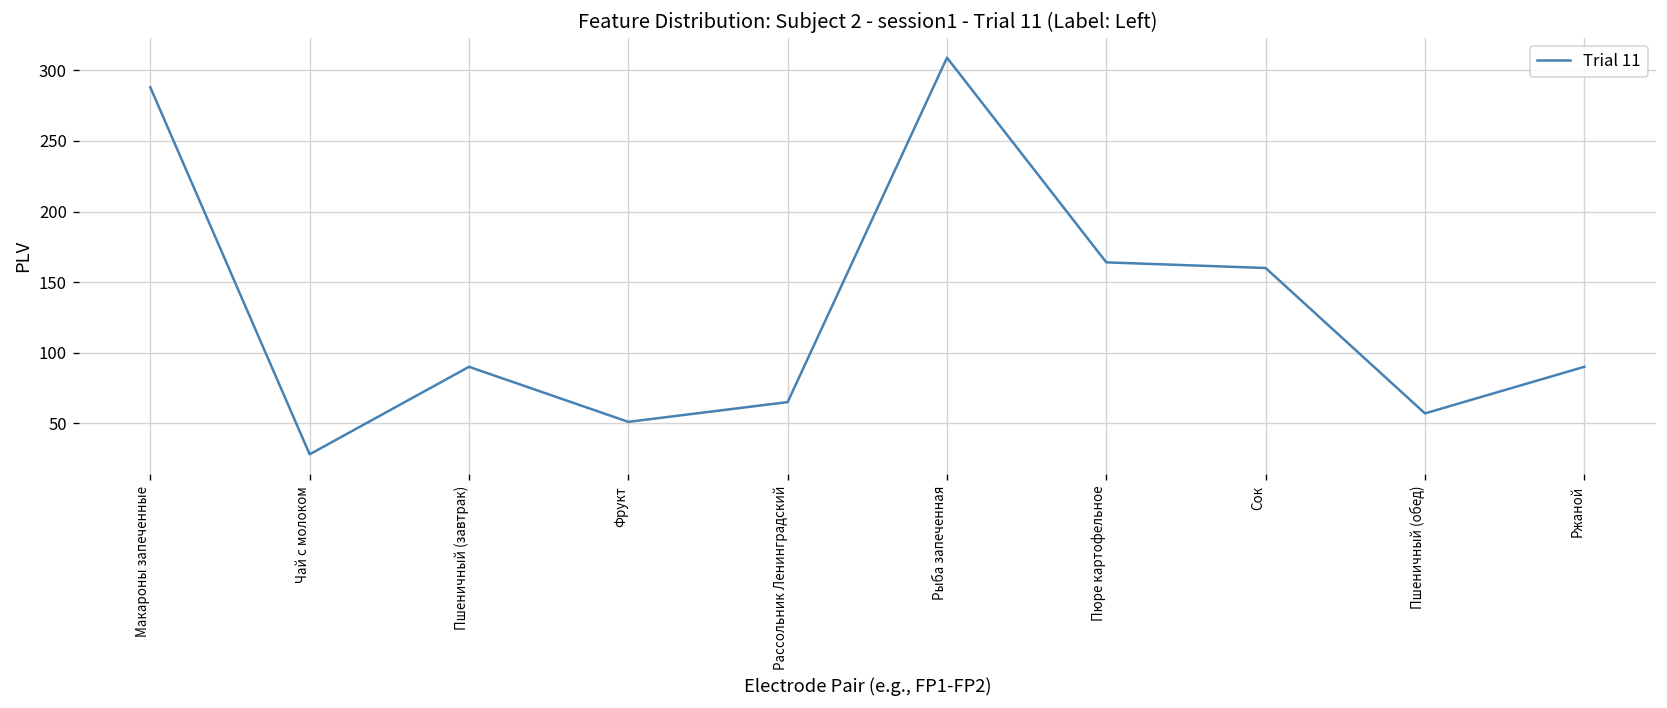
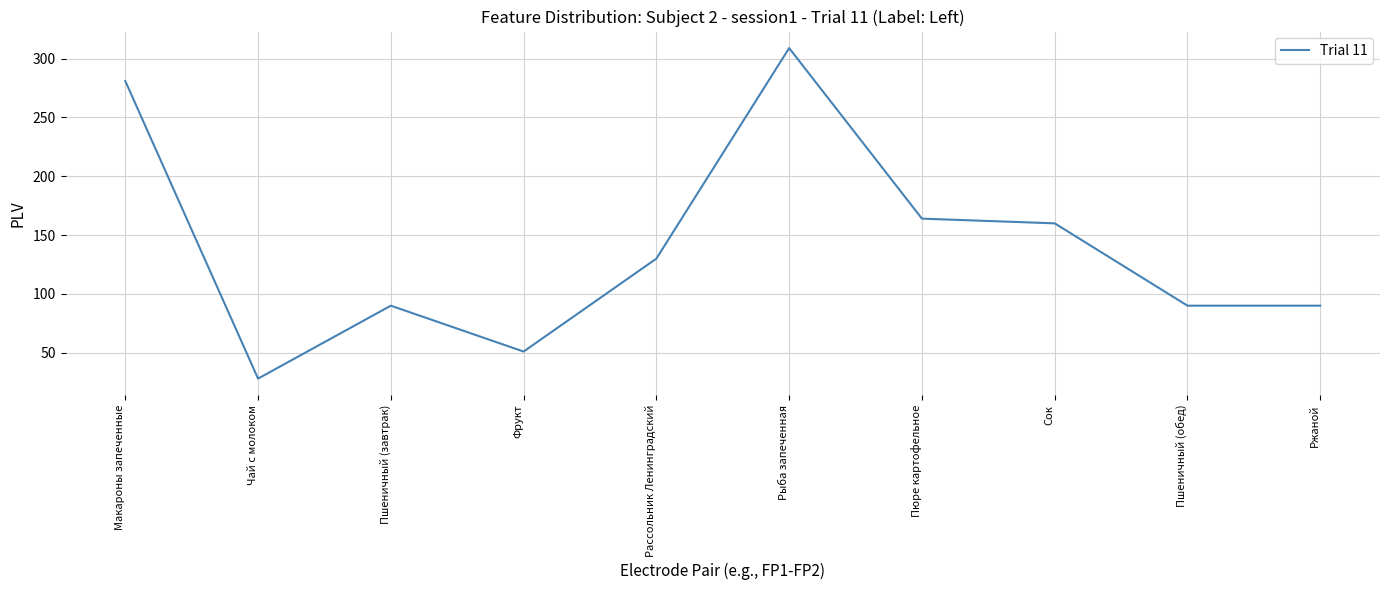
Макароны запеченные: 288 -> 281
Рассольник Ленинградский: 65 -> 130
Пшеничный (обед): 57 -> 90
